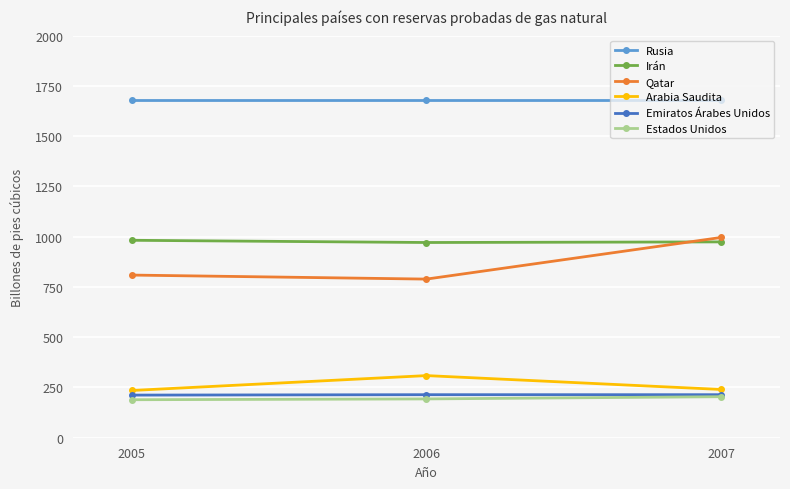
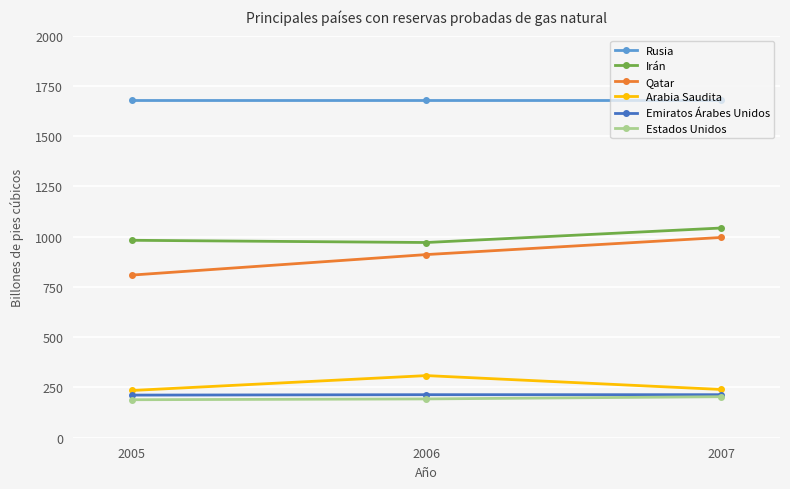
Qatar, 2006: 790 -> 910
Irán, 2007: 970 -> 1040
